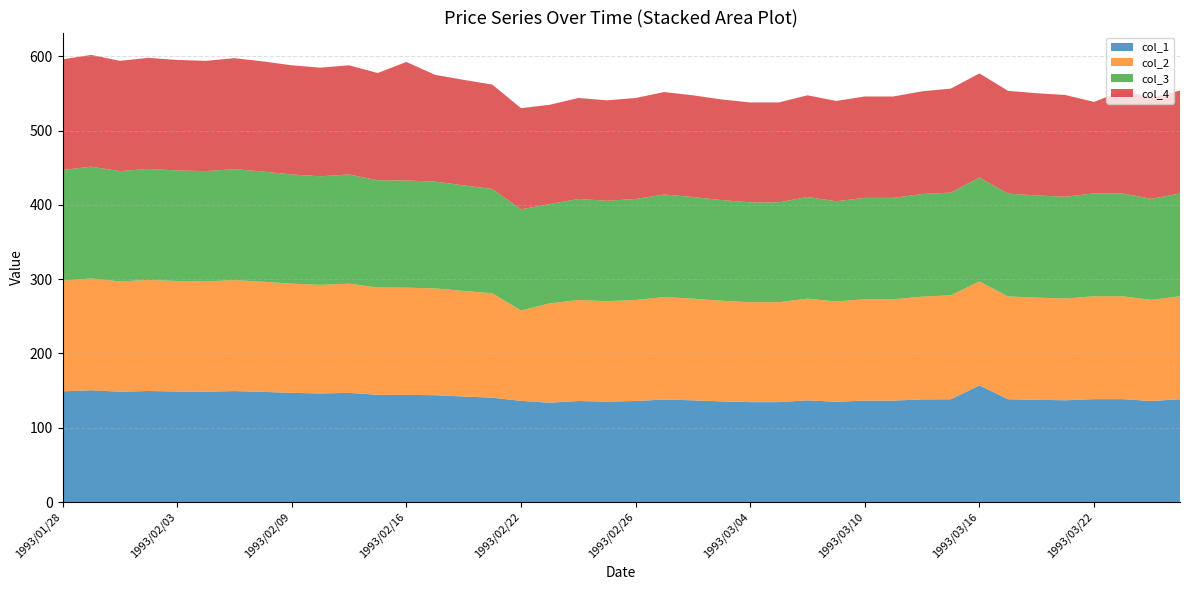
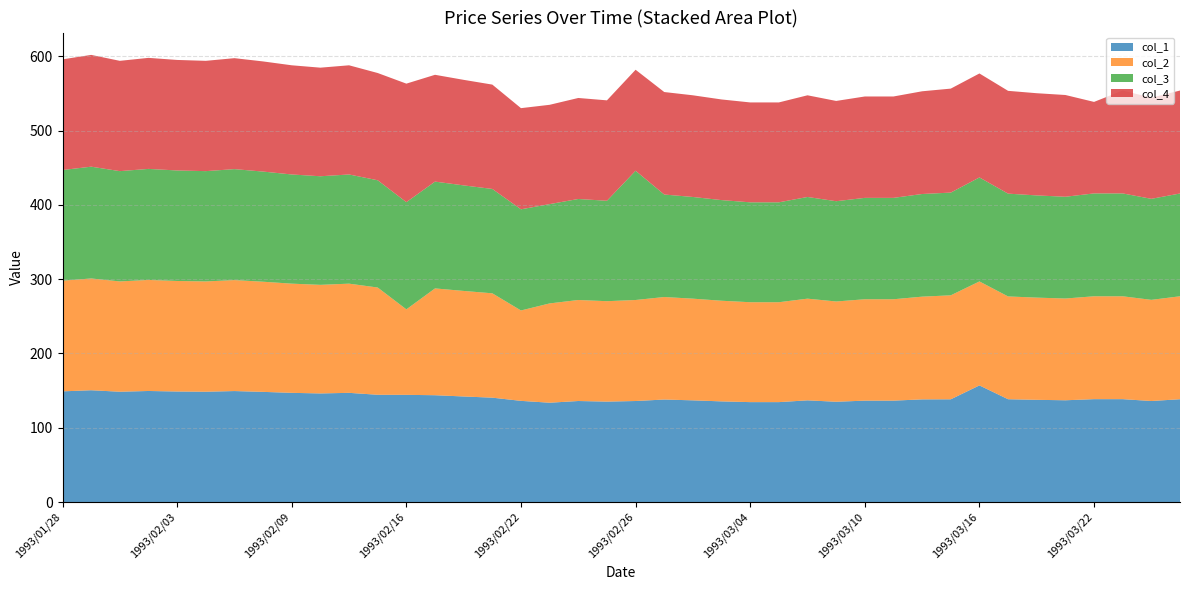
col_2, 1993/02/16: 140 -> 120
col_3, 1993/02/26: 140 -> 170
